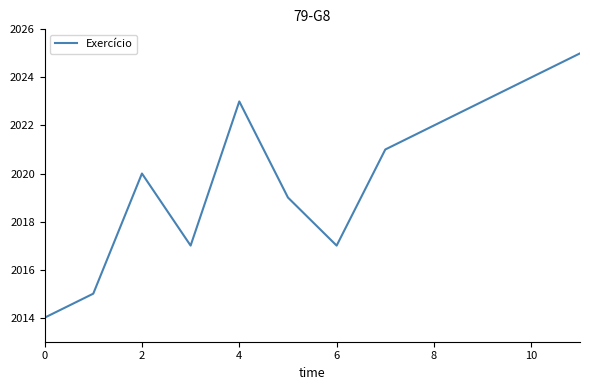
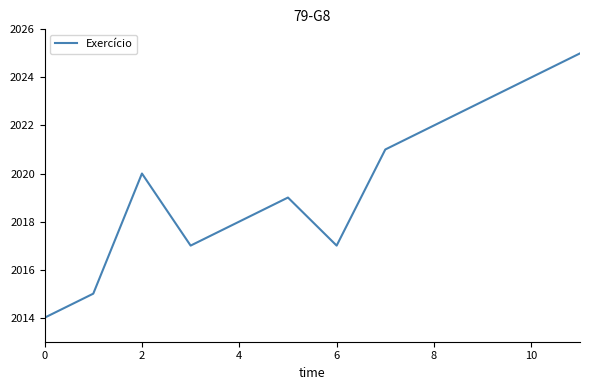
4: 2023 -> 2018
